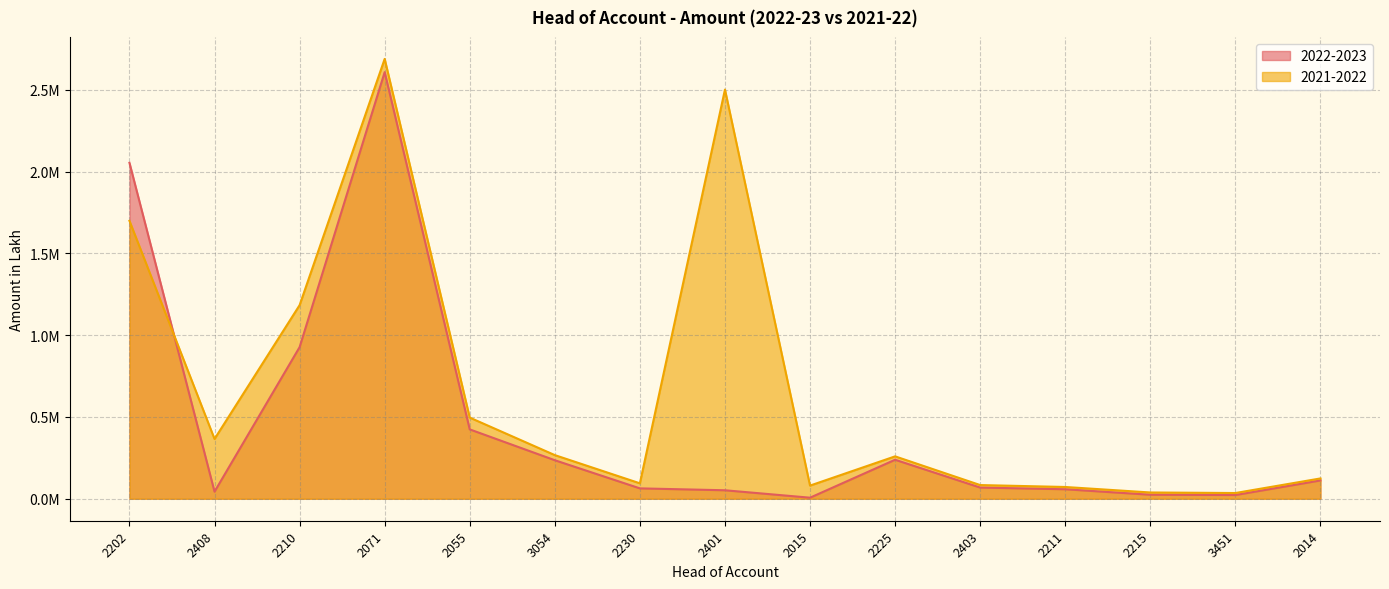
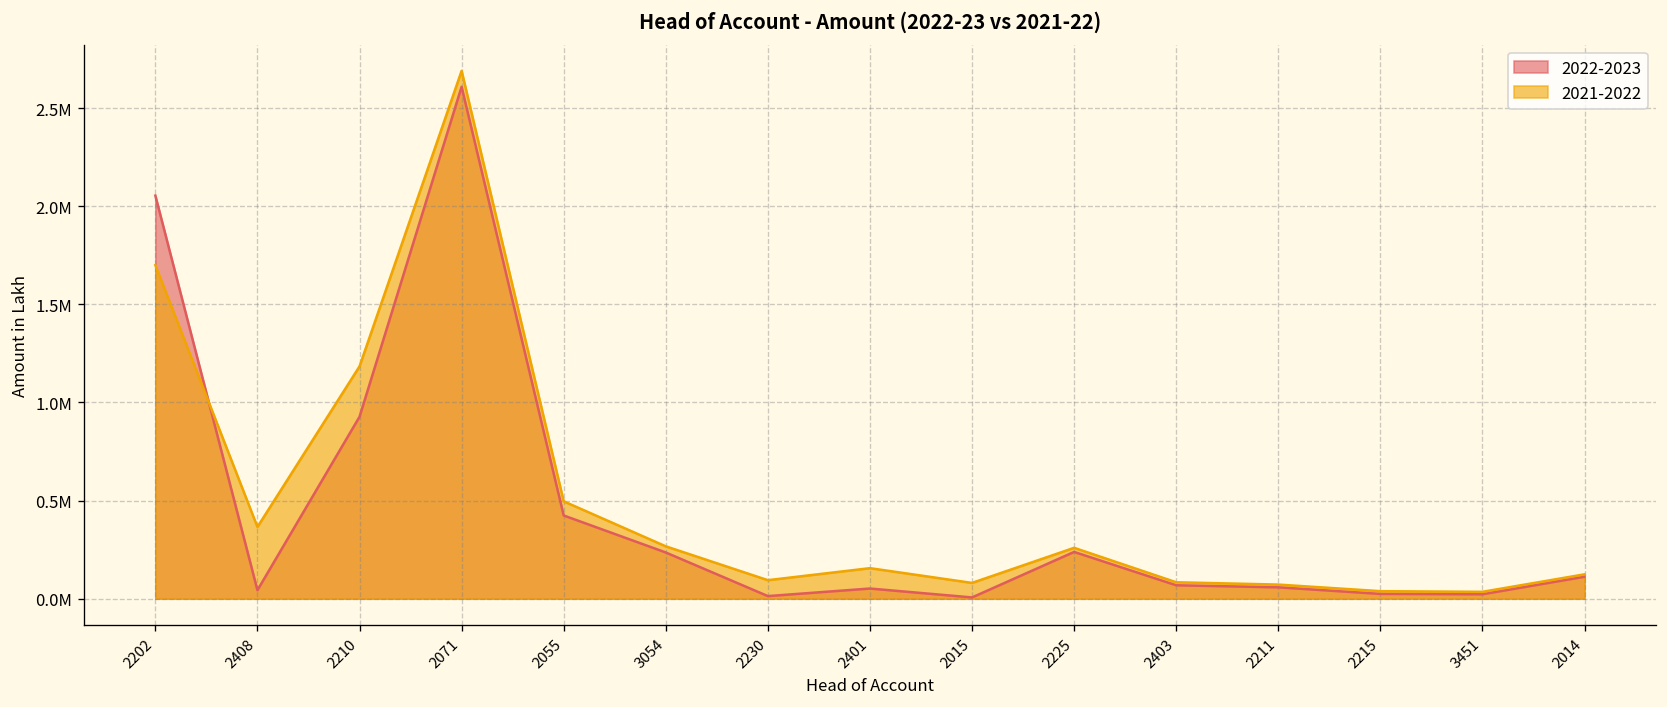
2022-2023, 2230: 60000 -> 10000
2021-2022, 2401: 2500000 -> 160000
